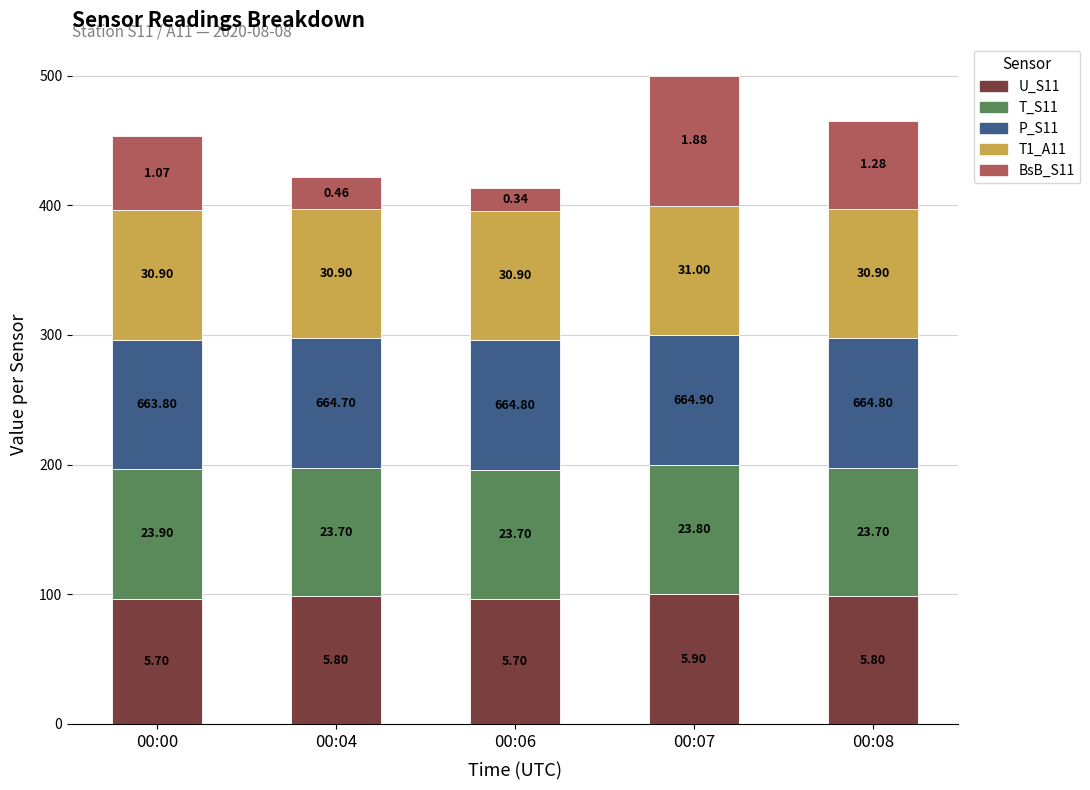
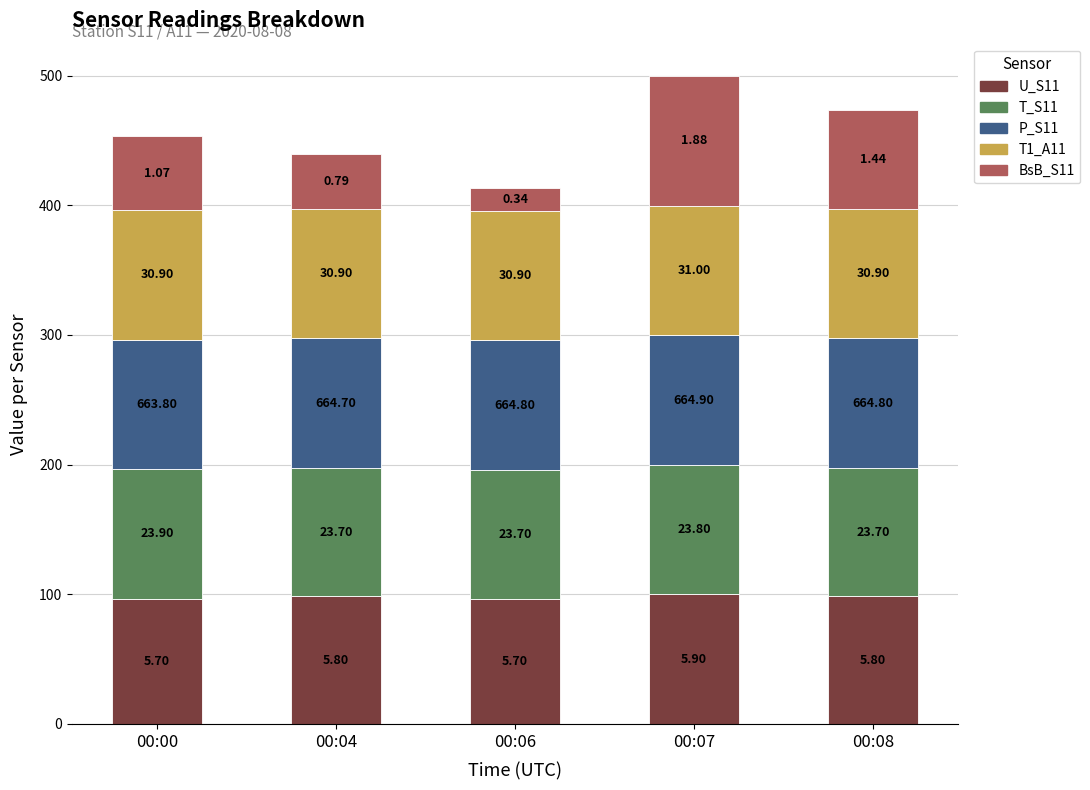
BsB_S11, 00:04: 0.46 -> 0.79
BsB_S11, 00:08: 1.28 -> 1.44
